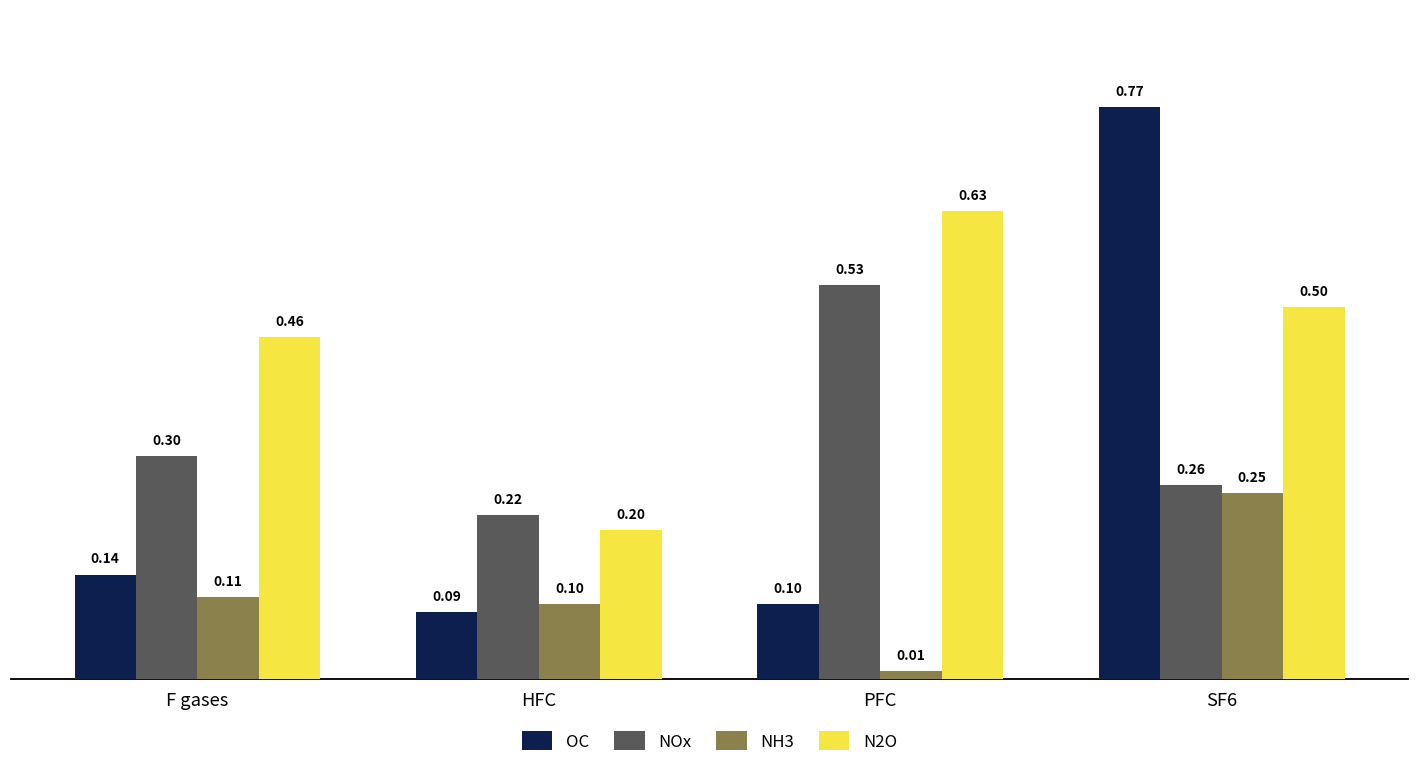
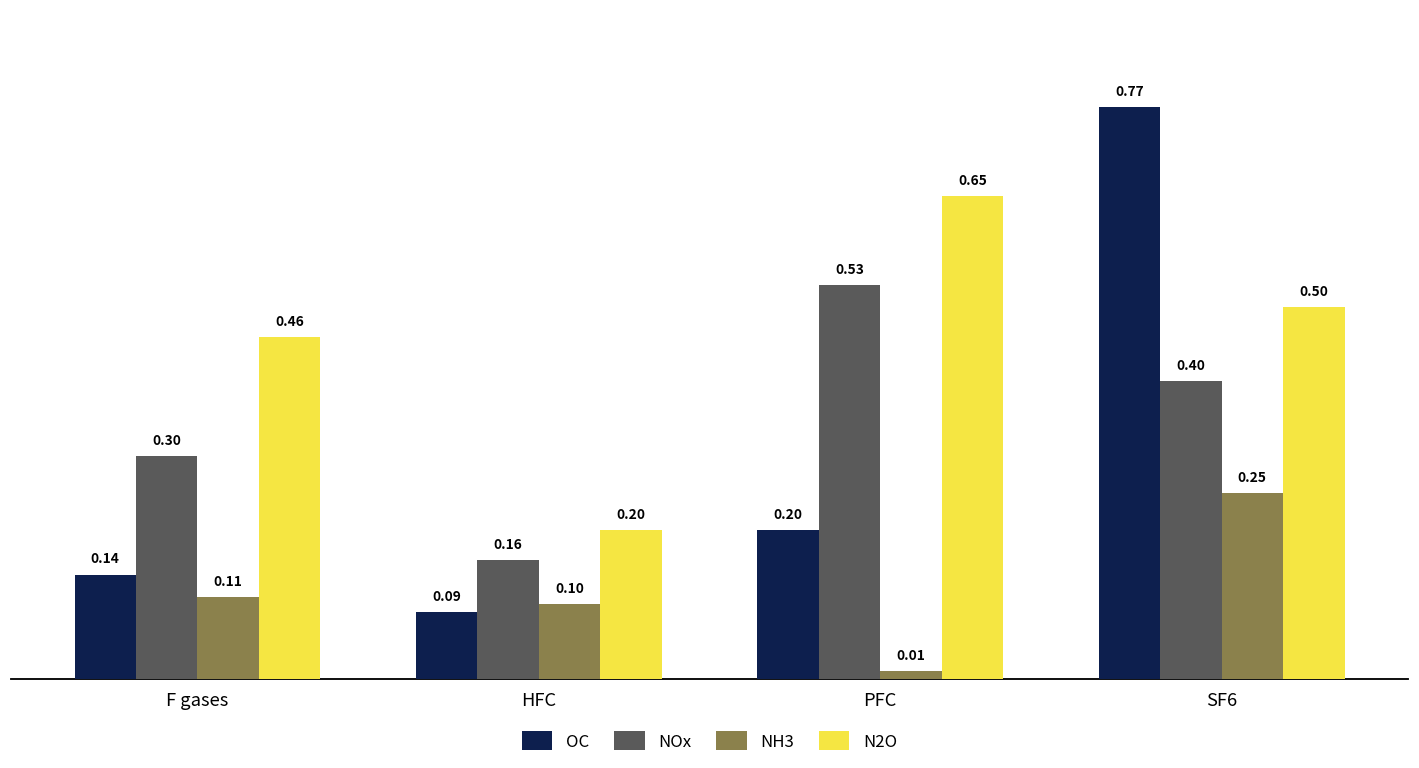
NOx, HFC: 0.22 -> 0.16
OC, PFC: 0.10 -> 0.20
N2O, PFC: 0.63 -> 0.65
NOx, SF6: 0.26 -> 0.40
